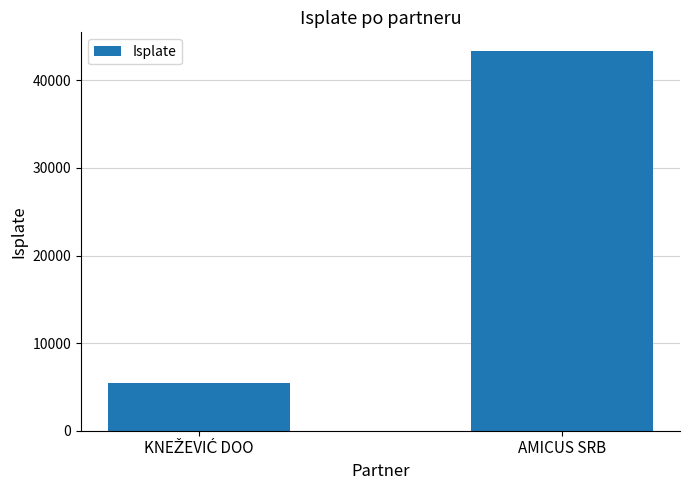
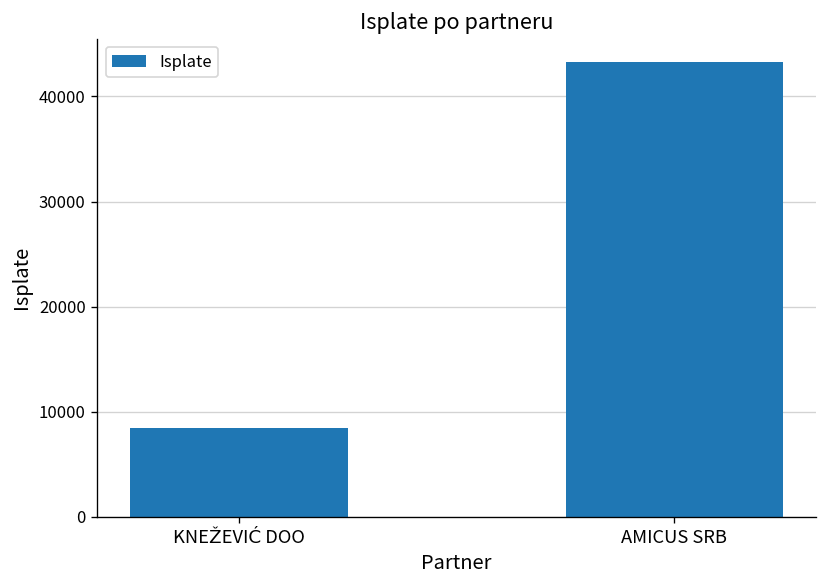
KNEŽEVIĆ DOO: 5000 -> 8000
